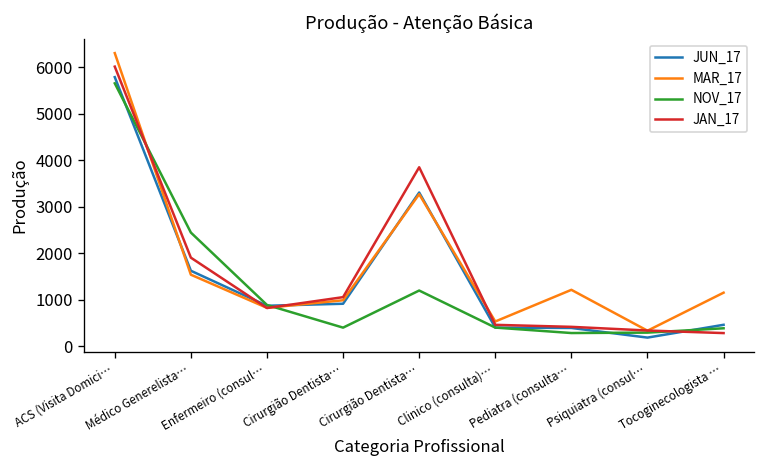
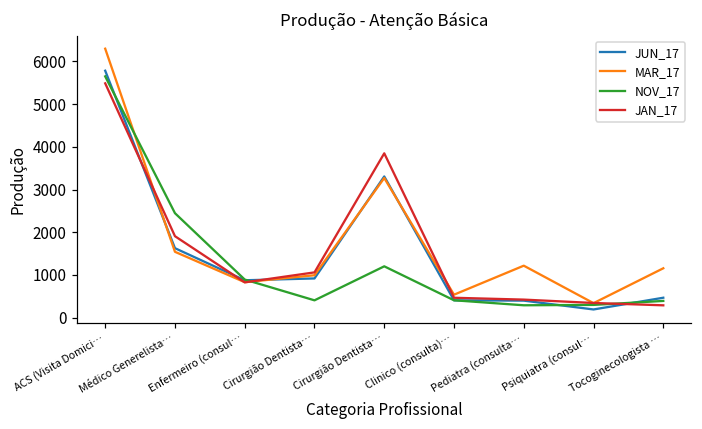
JAN_17, ACS (Visita Domici…: 6000 -> 5500
